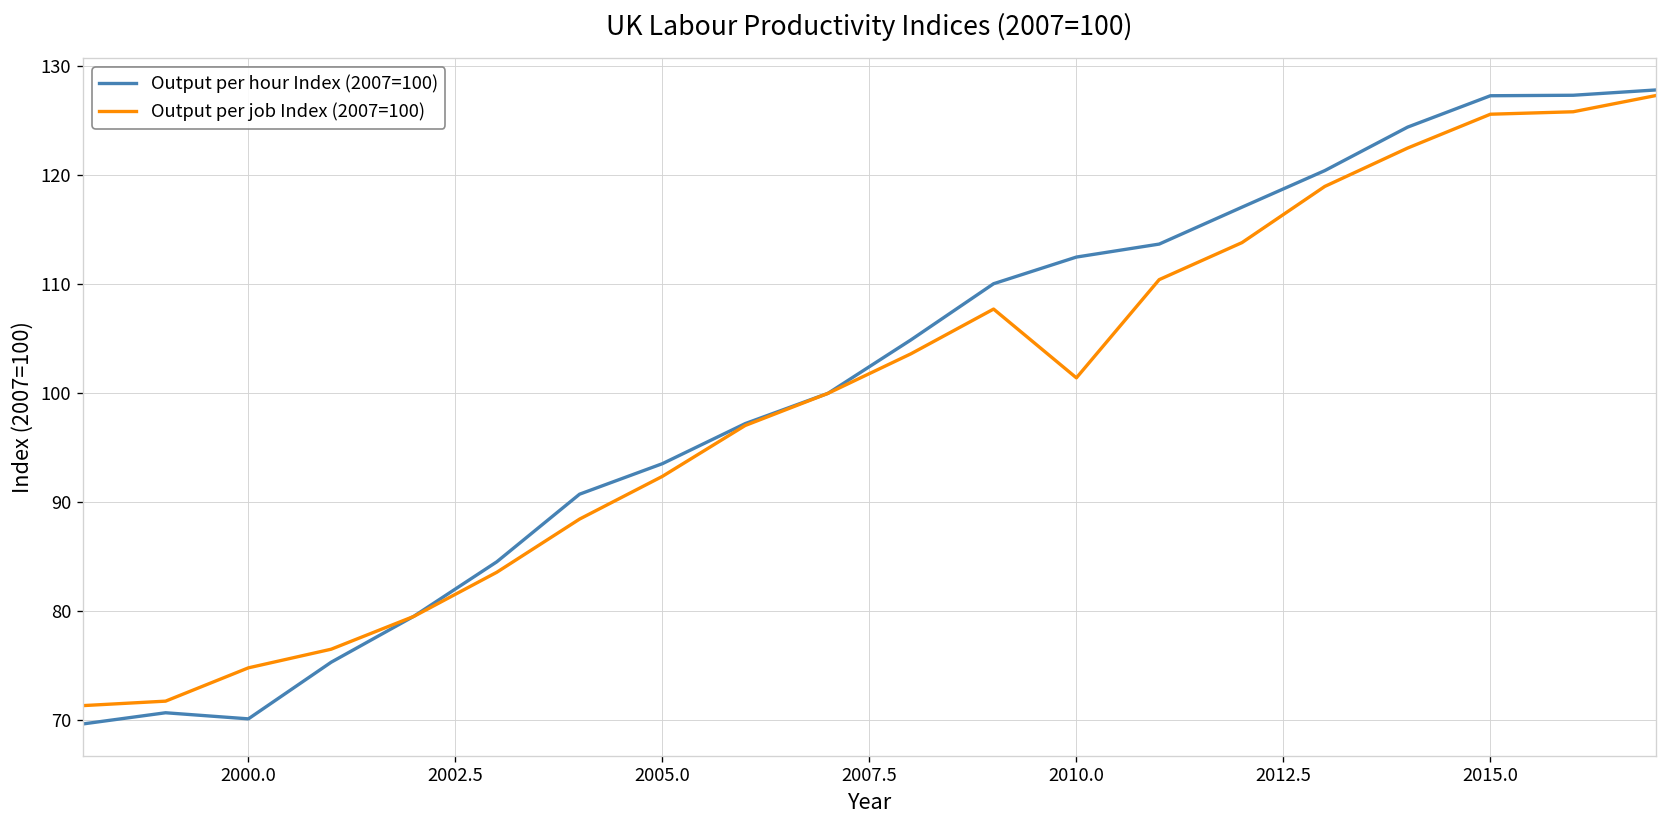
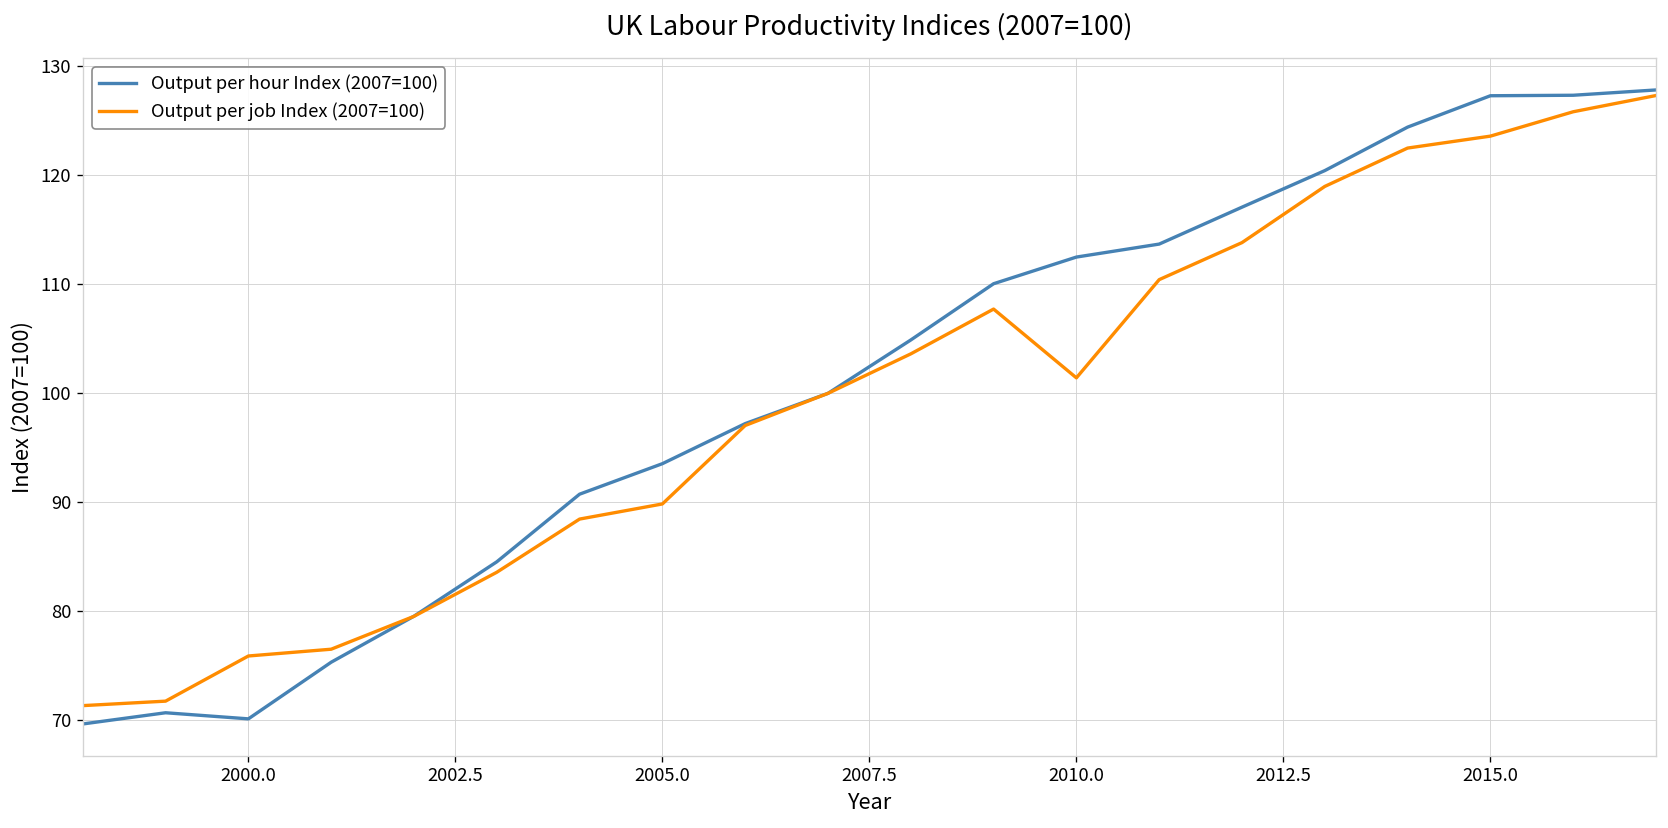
Output per job Index (2007=100), 2000.0: 75 -> 76
Output per job Index (2007=100), 2005.0: 92 -> 90
Output per job Index (2007=100), 2015.0: 126 -> 124
